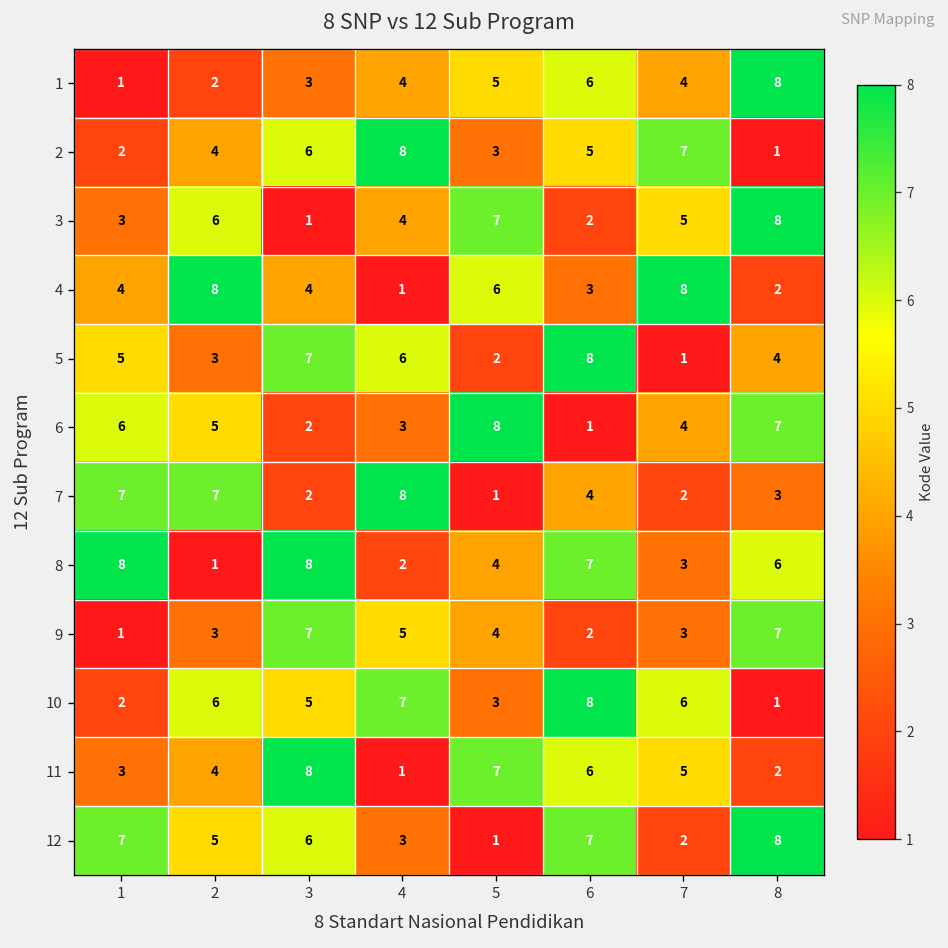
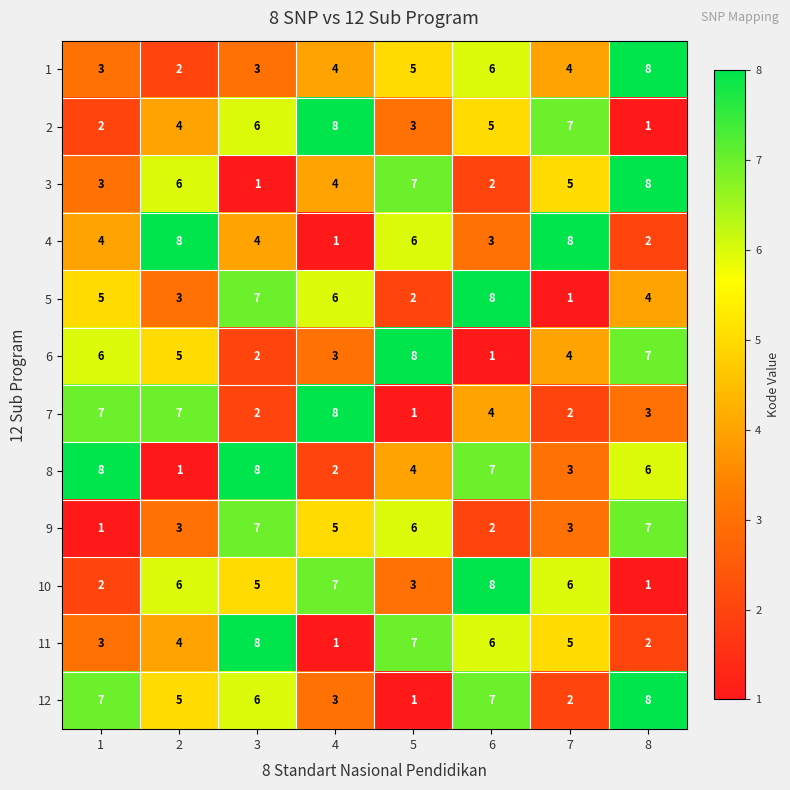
1, 1: 1 -> 3
9, 5: 4 -> 6
